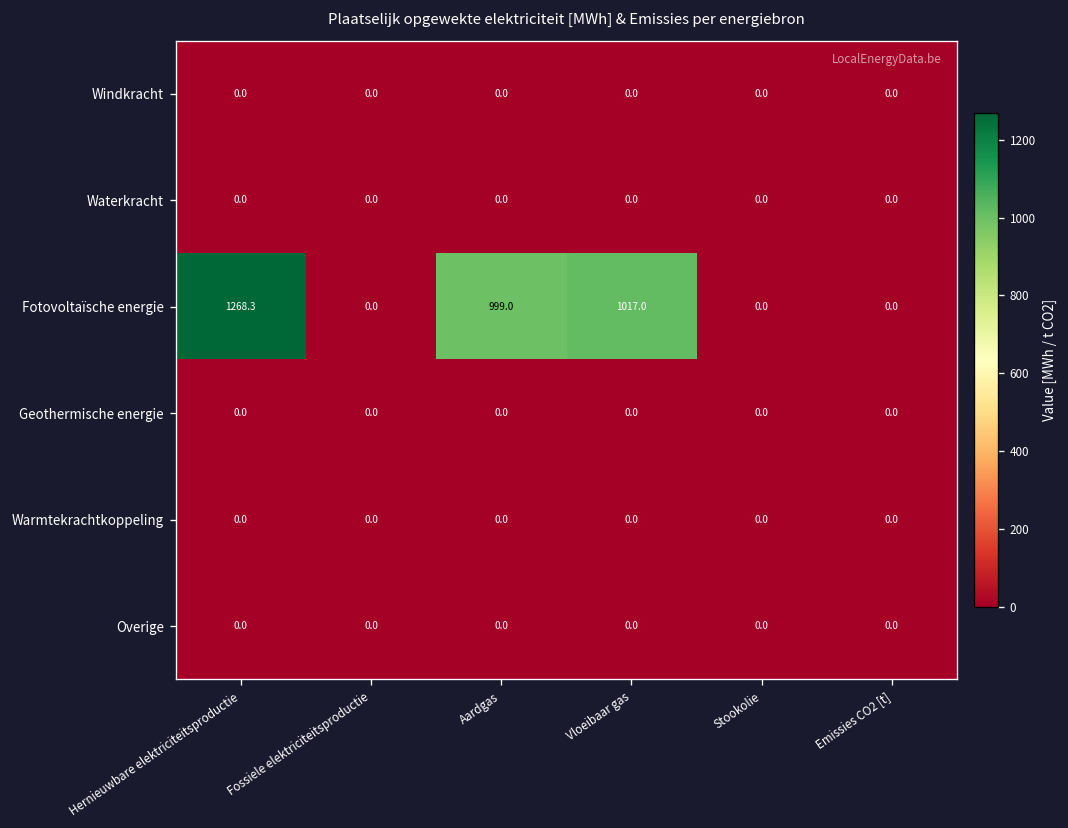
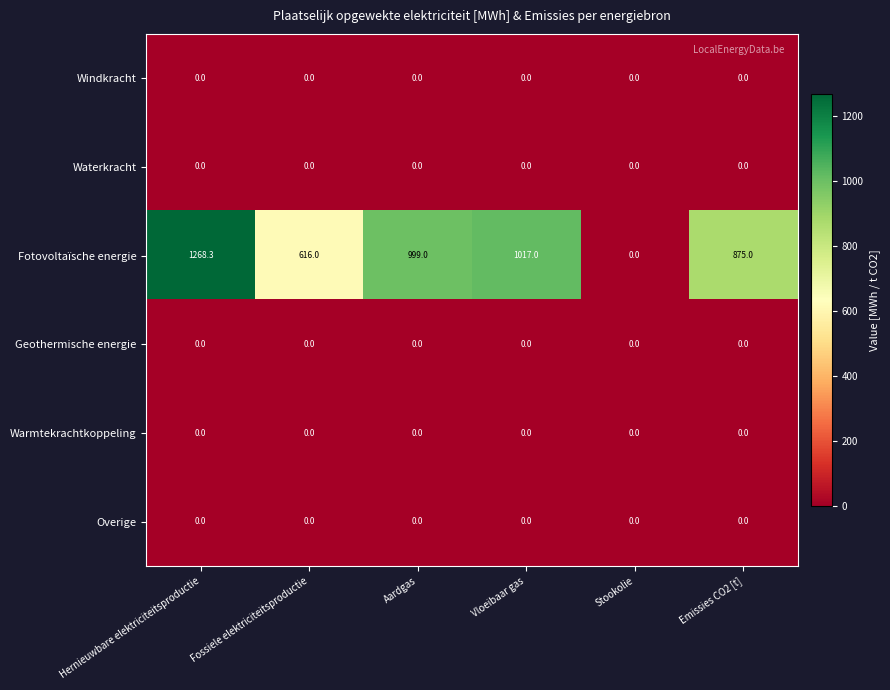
Fotovoltaïsche energie, Fossiele elektriciteitsproductie: 0.0 -> 616.0
Fotovoltaïsche energie, Emissies CO2 [t]: 0.0 -> 875.0
